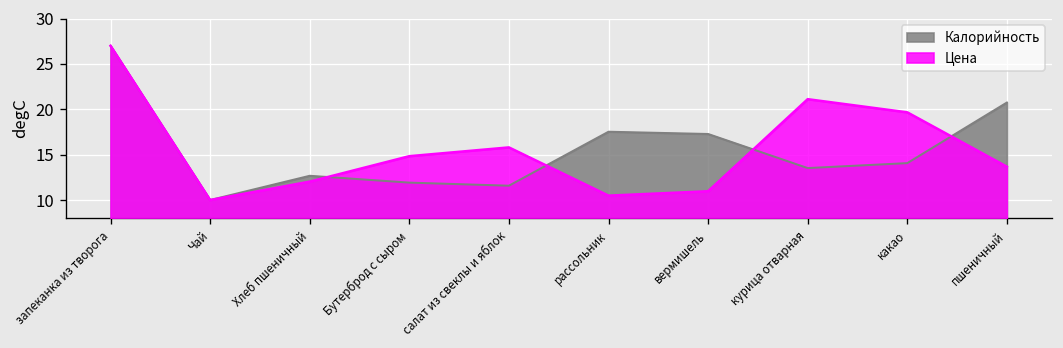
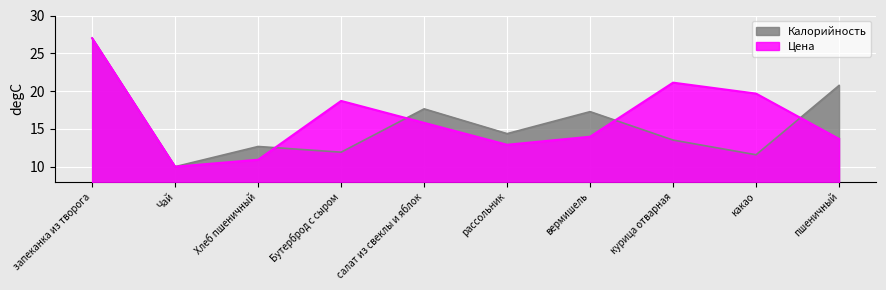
Цена, Хлеб пшеничный: 12 -> 11
Цена, Бутерброд с сыром: 15 -> 19
Калорийность, салат из свеклы и яблок: 12 -> 18
Калорийность, рассольник: 18 -> 14
Цена, рассольник: 10 -> 13
Цена, вермишель: 11 -> 14
Калорийность, какао: 14 -> 12
